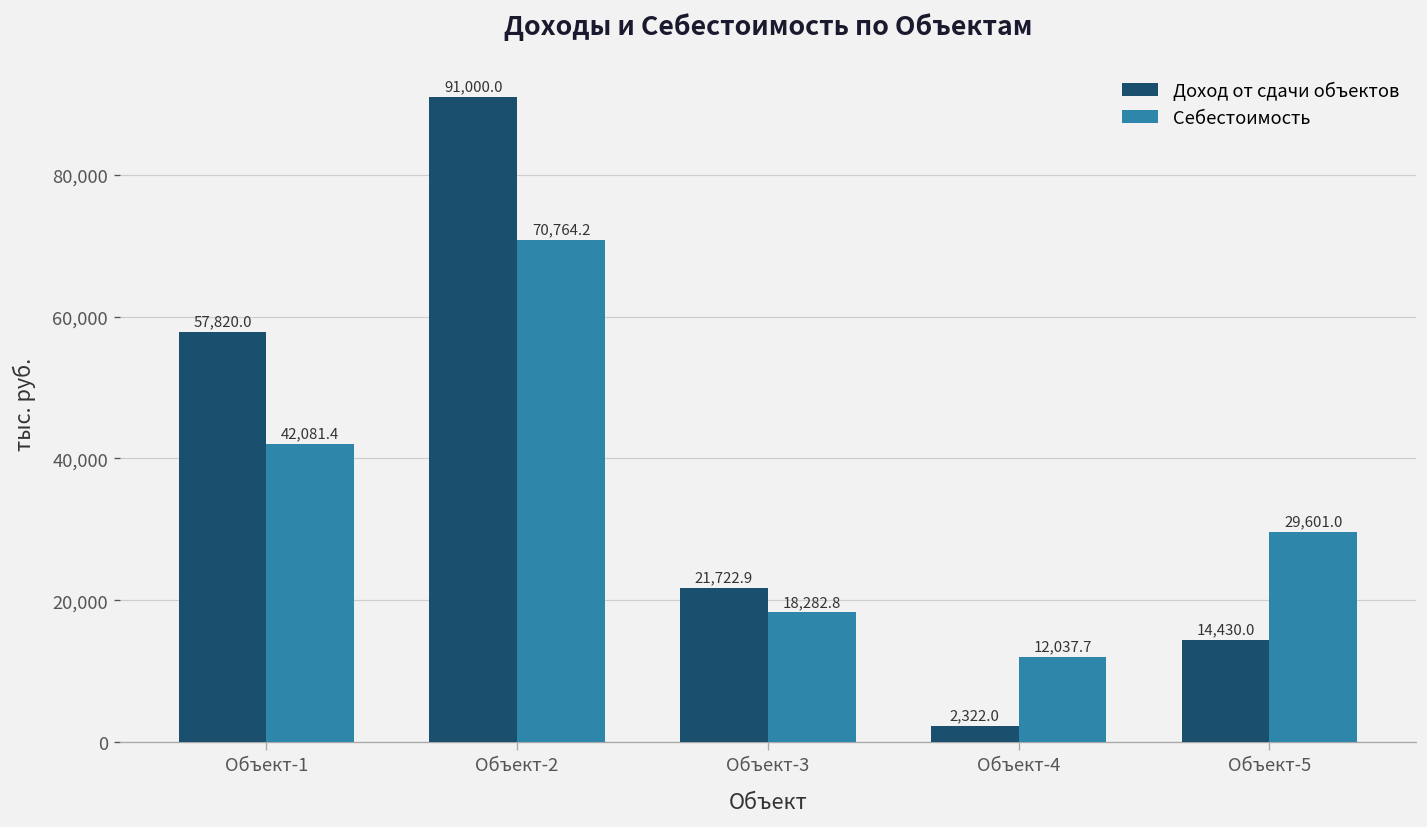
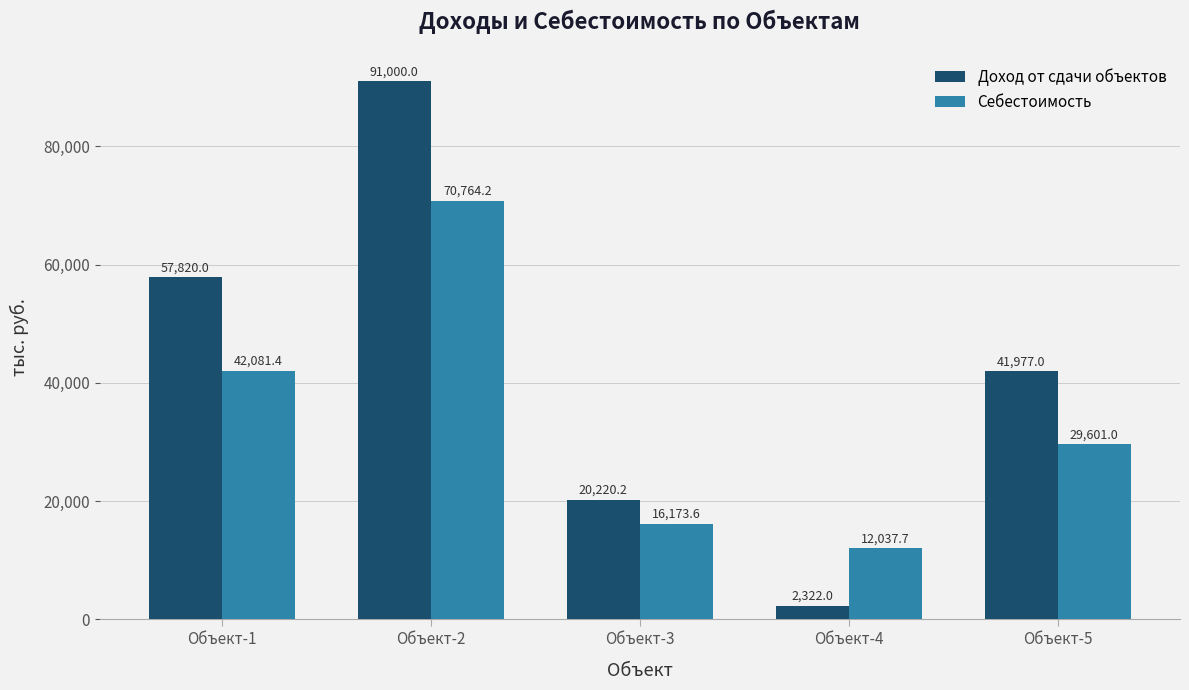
Доход от сдачи объектов, Объект-3: 21,722.9 -> 20,220.2
Себестоимость, Объект-3: 18,282.8 -> 16,173.6
Доход от сдачи объектов, Объект-5: 14,430.0 -> 41,977.0
